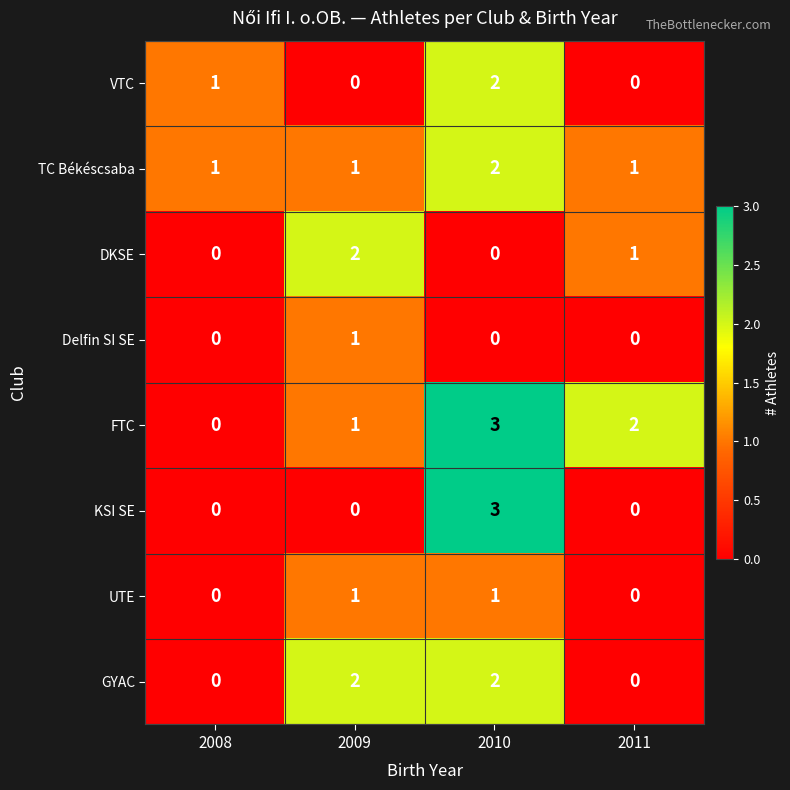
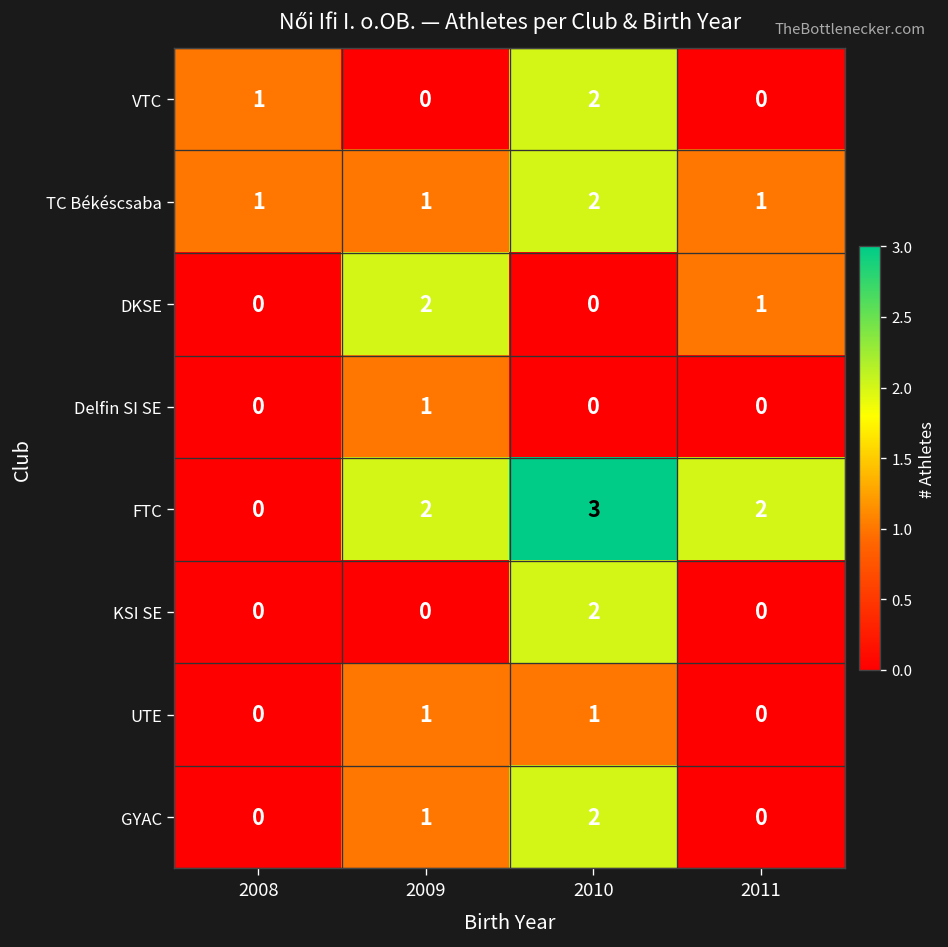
FTC, 2009: 1 -> 2
KSI SE, 2010: 3 -> 2
GYAC, 2009: 2 -> 1
